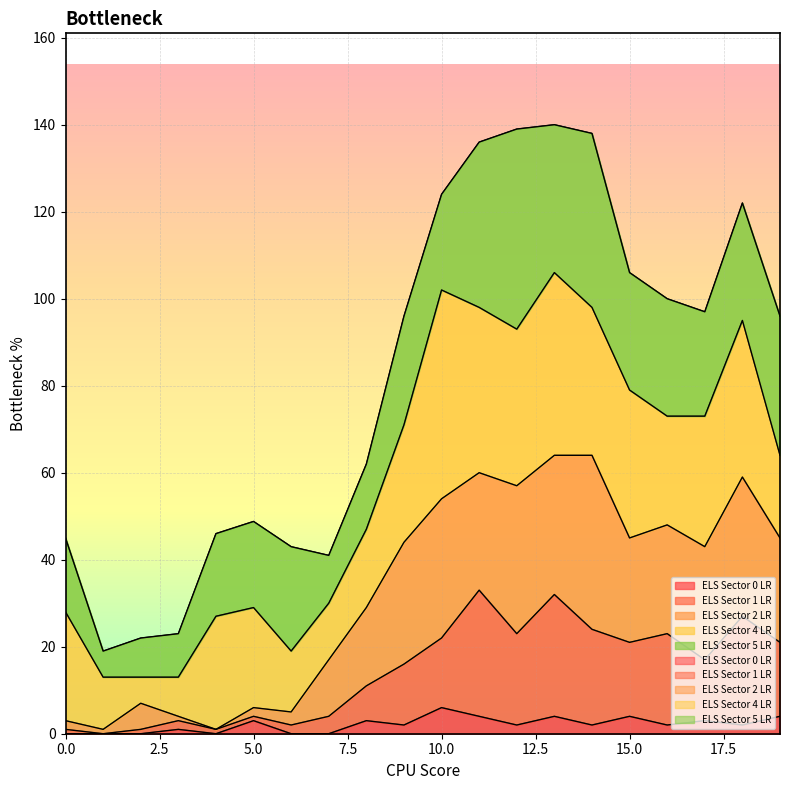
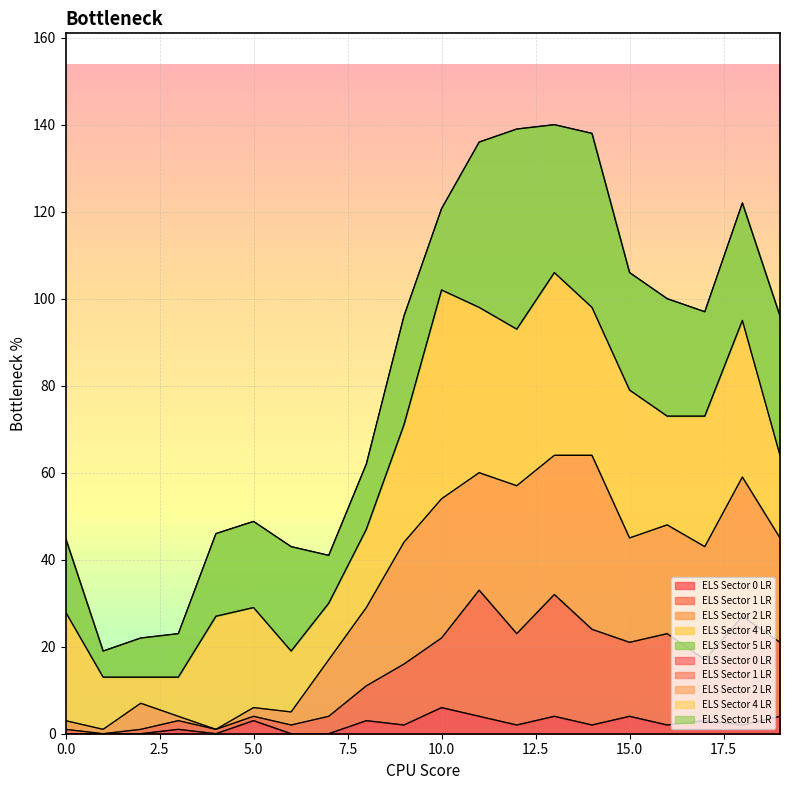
ELS Sector 5 LR, 10.0: 22 -> 19
